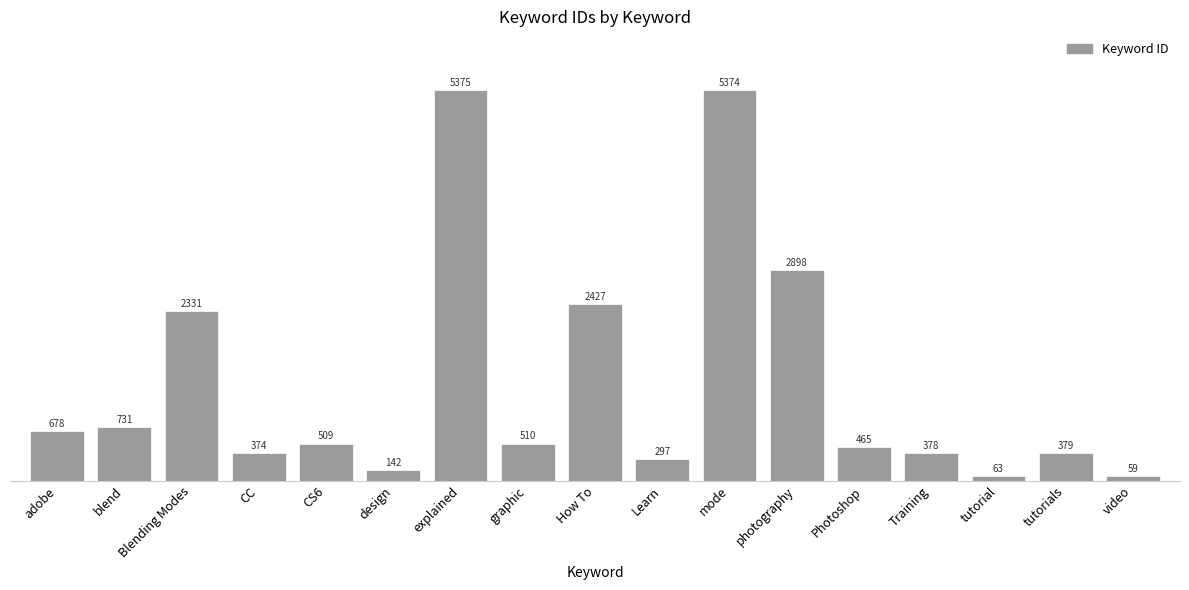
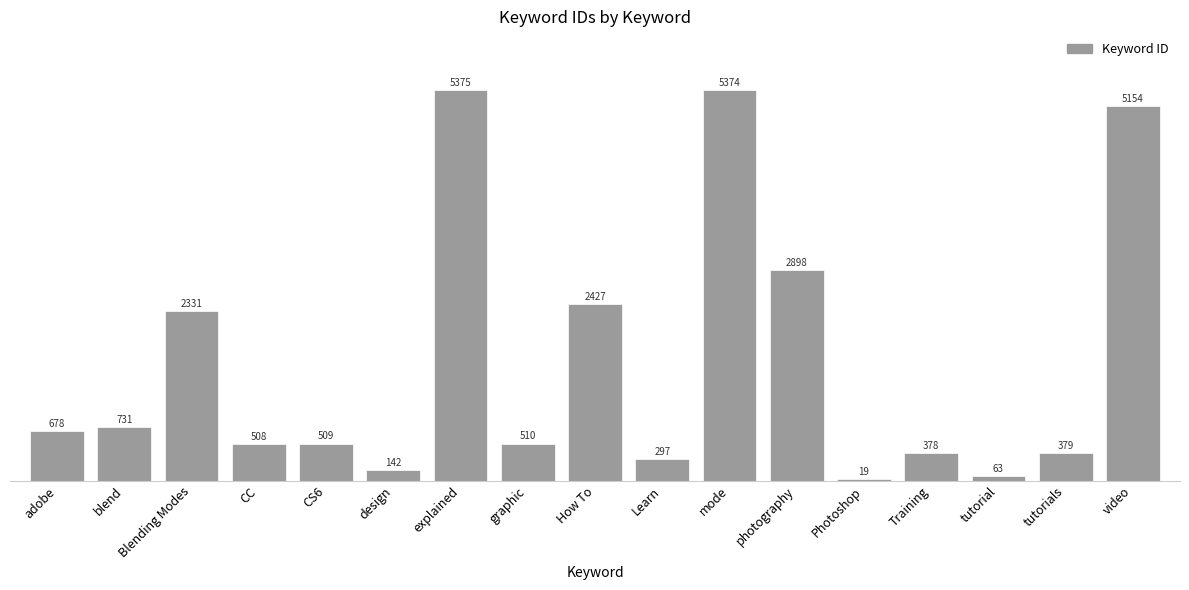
CC: 374 -> 508
Photoshop: 465 -> 19
video: 59 -> 5154
